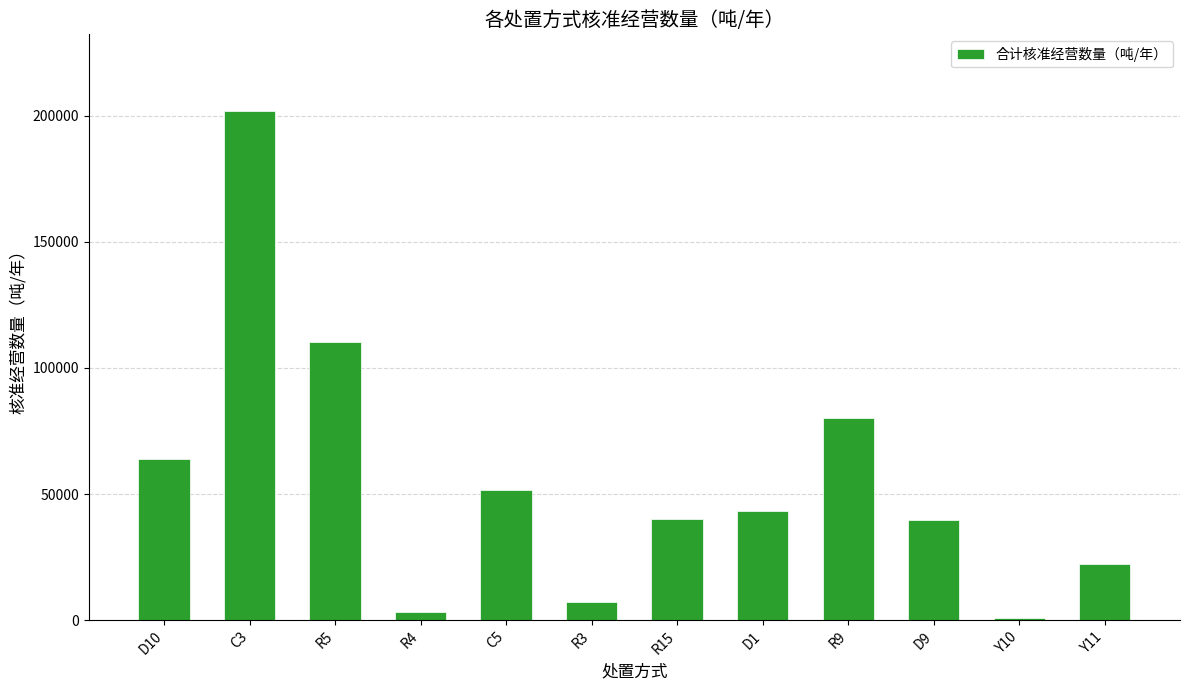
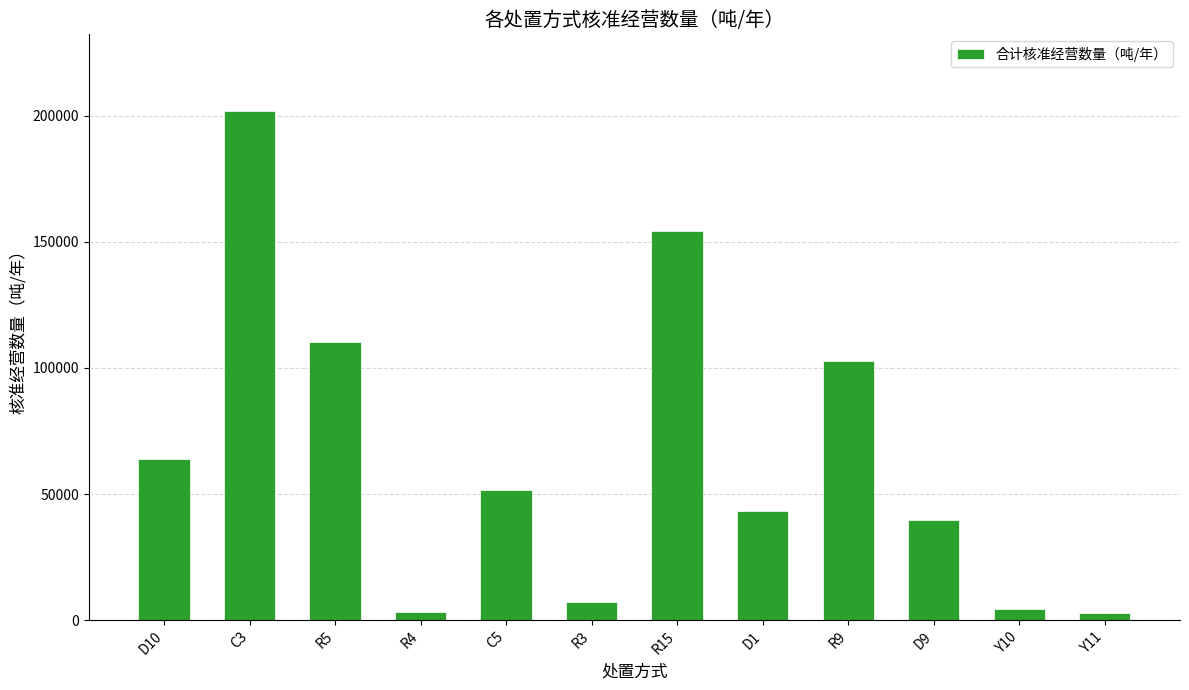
R15: 40000 -> 154000
R9: 80000 -> 103000
Y10: 1000 -> 4000
Y11: 22000 -> 3000
